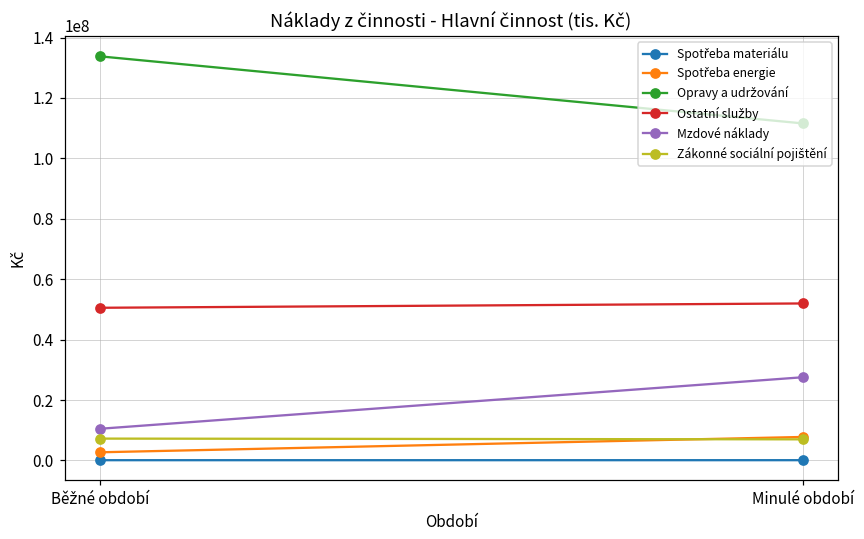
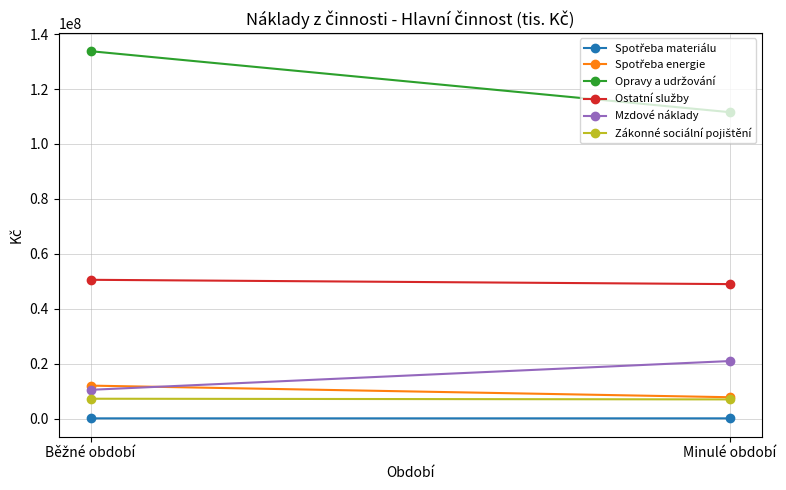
Spotřeba energie, Běžné období: 3000000 -> 12000000
Ostatní služby, Minulé období: 52000000 -> 49000000
Mzdové náklady, Minulé období: 28000000 -> 21000000
